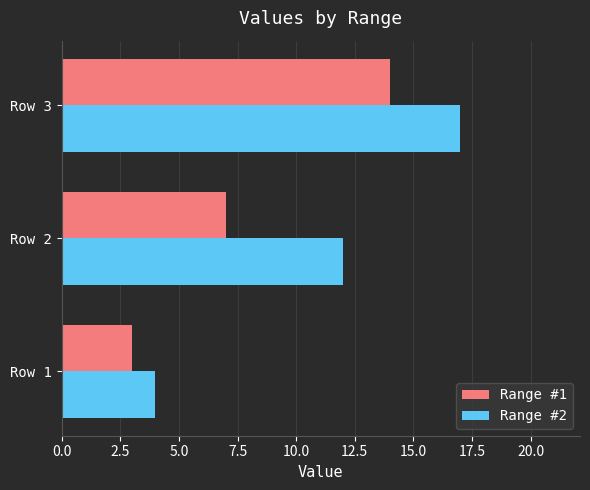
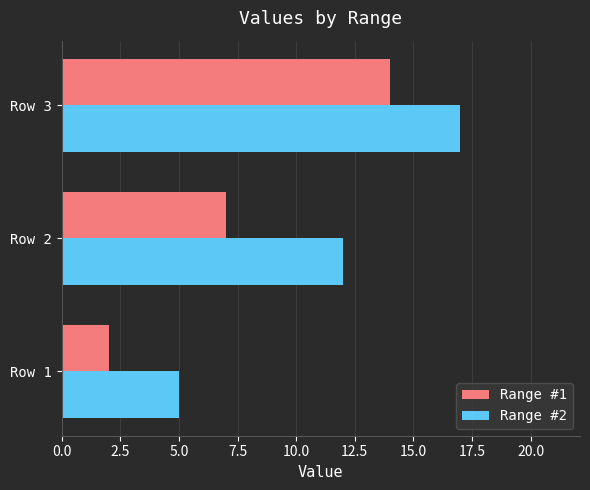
Range #1, Row 1: 3 -> 2
Range #2, Row 1: 4 -> 5
